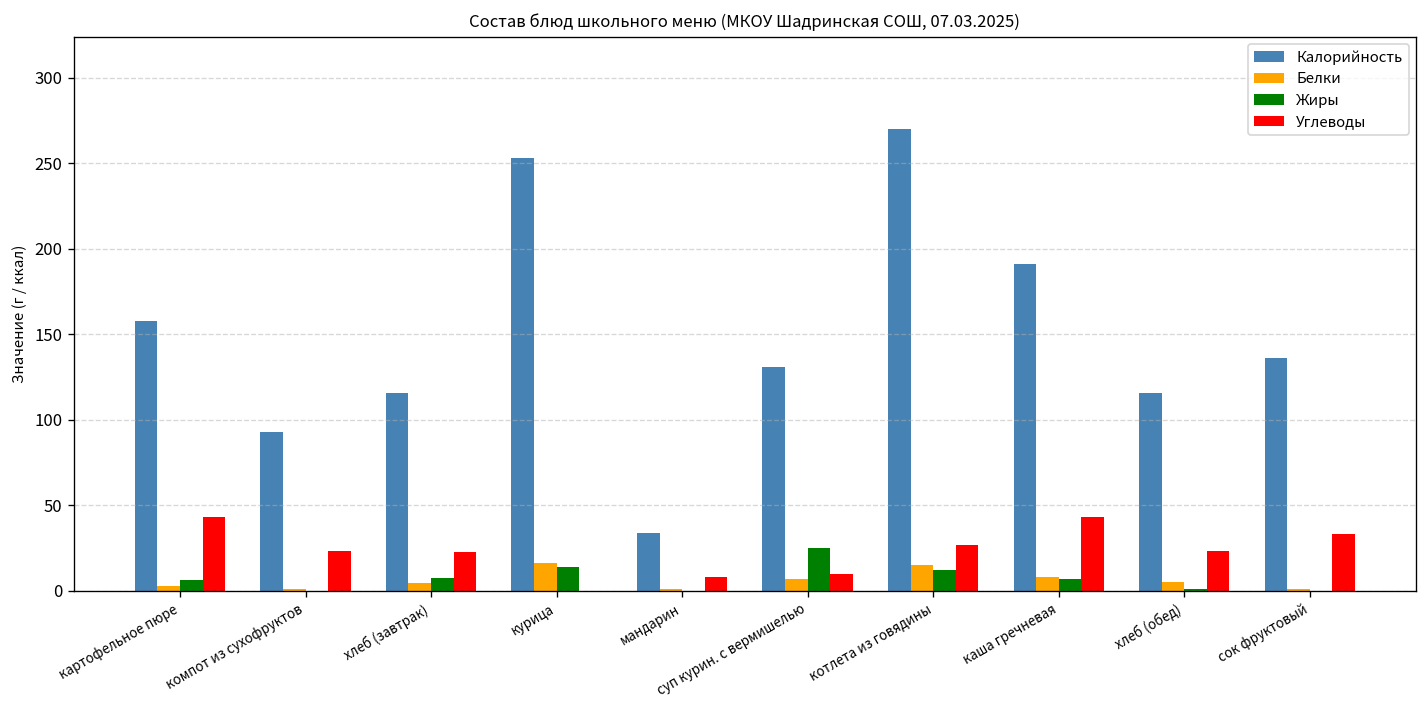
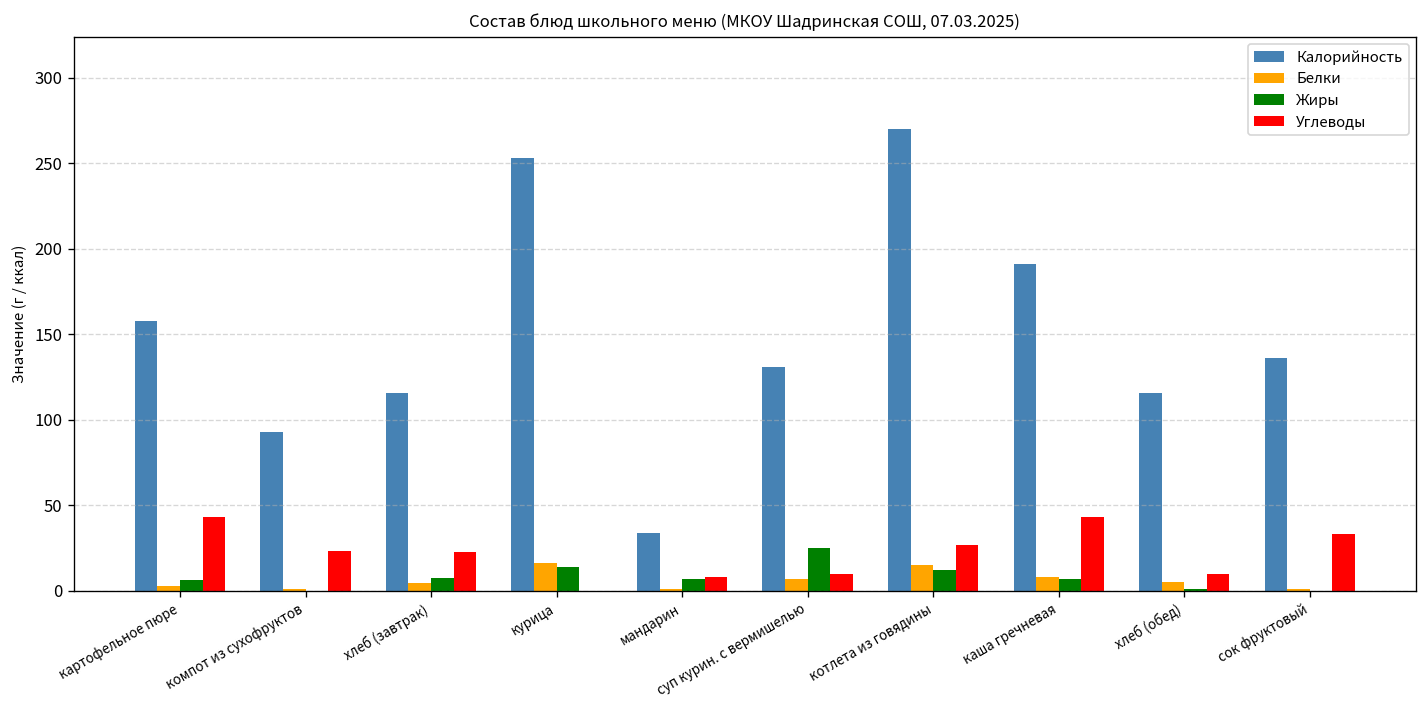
Жиры, мандарин: 0 -> 7
Углеводы, хлеб (обед): 23 -> 10
